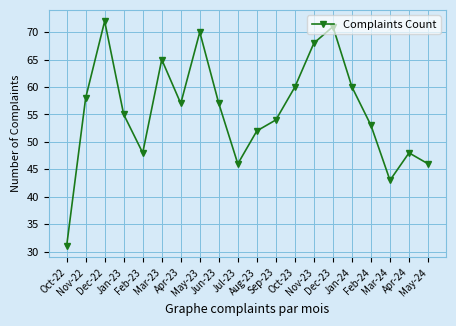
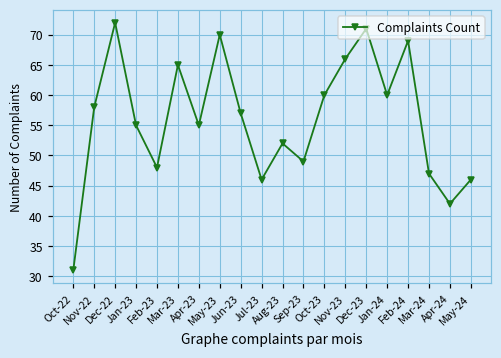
Apr-23: 57 -> 55
Sep-23: 54 -> 49
Nov-23: 68 -> 66
Feb-24: 53 -> 69
Mar-24: 43 -> 47
Apr-24: 48 -> 42
